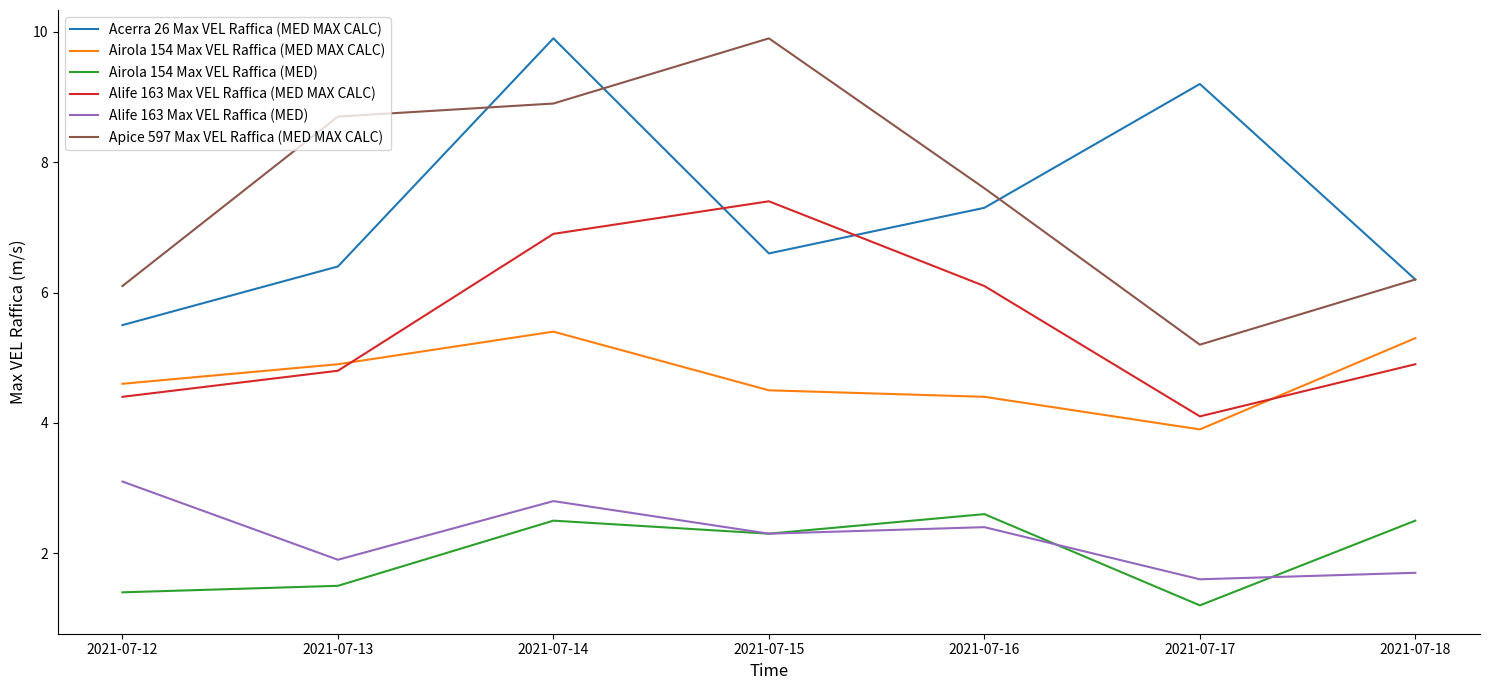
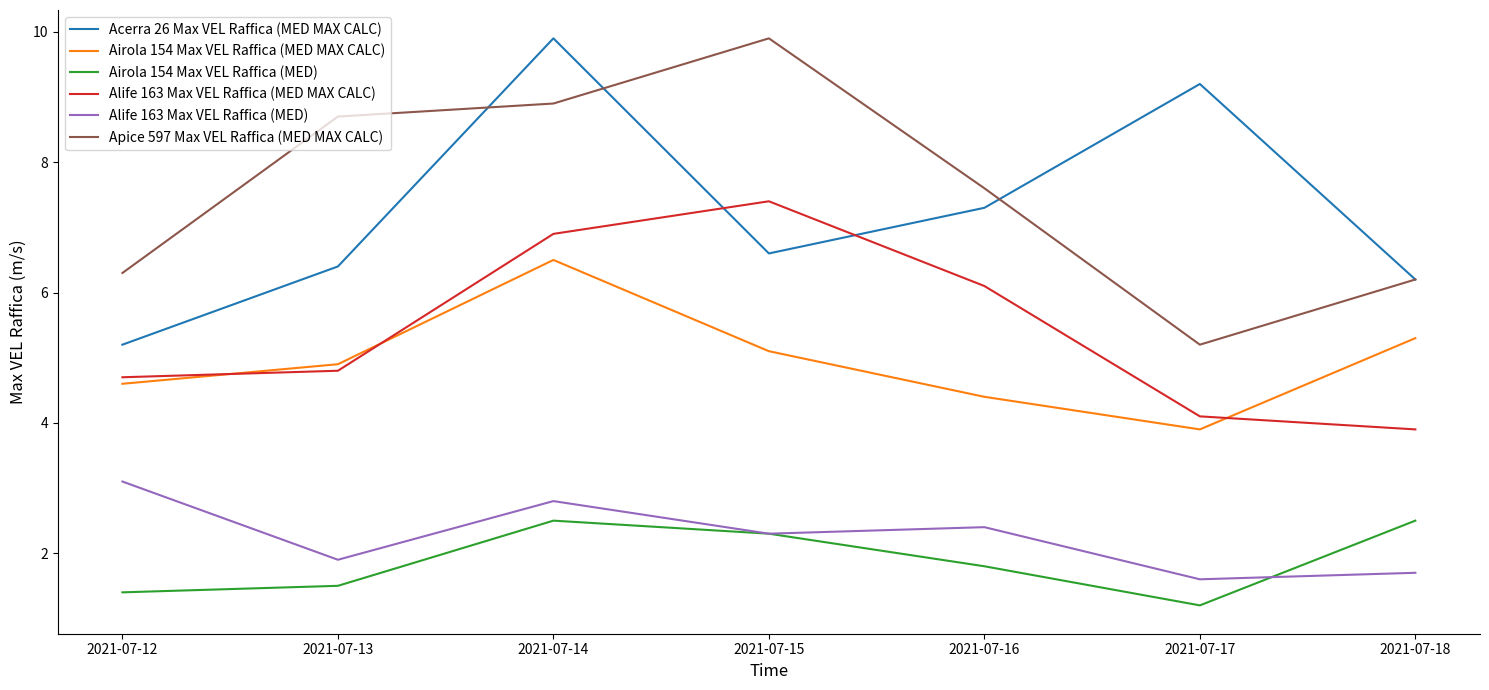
Acerra 26 Max VEL Raffica (MED MAX CALC), 2021-07-12: 5.5 -> 5.2
Alife 163 Max VEL Raffica (MED MAX CALC), 2021-07-12: 4.4 -> 4.7
Apice 597 Max VEL Raffica (MED MAX CALC), 2021-07-12: 6.1 -> 6.3
Airola 154 Max VEL Raffica (MED MAX CALC), 2021-07-14: 5.4 -> 6.5
Airola 154 Max VEL Raffica (MED MAX CALC), 2021-07-15: 4.5 -> 5.1
Airola 154 Max VEL Raffica (MED), 2021-07-16: 2.6 -> 1.8
Alife 163 Max VEL Raffica (MED MAX CALC), 2021-07-18: 4.9 -> 3.9
